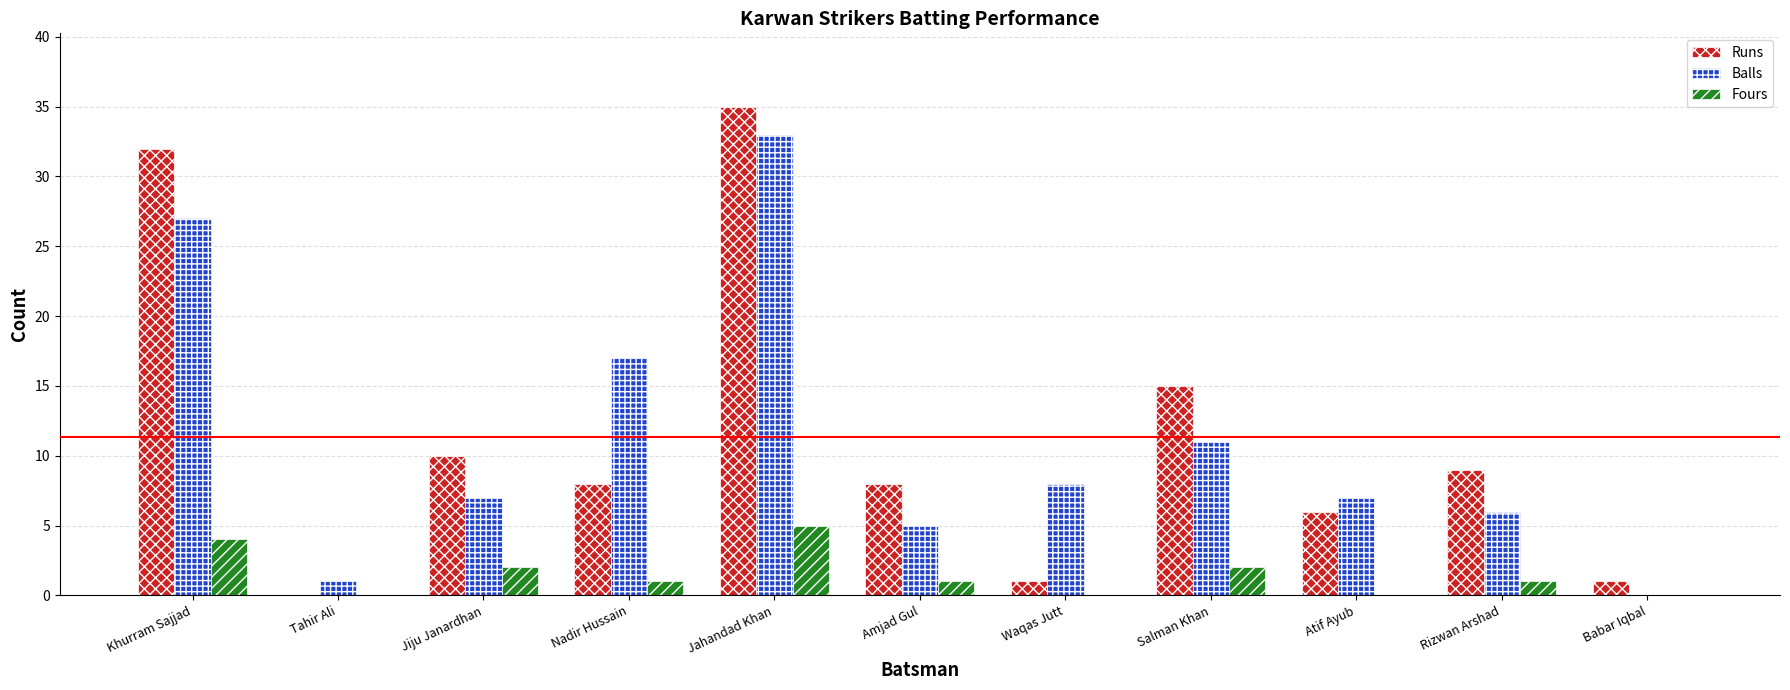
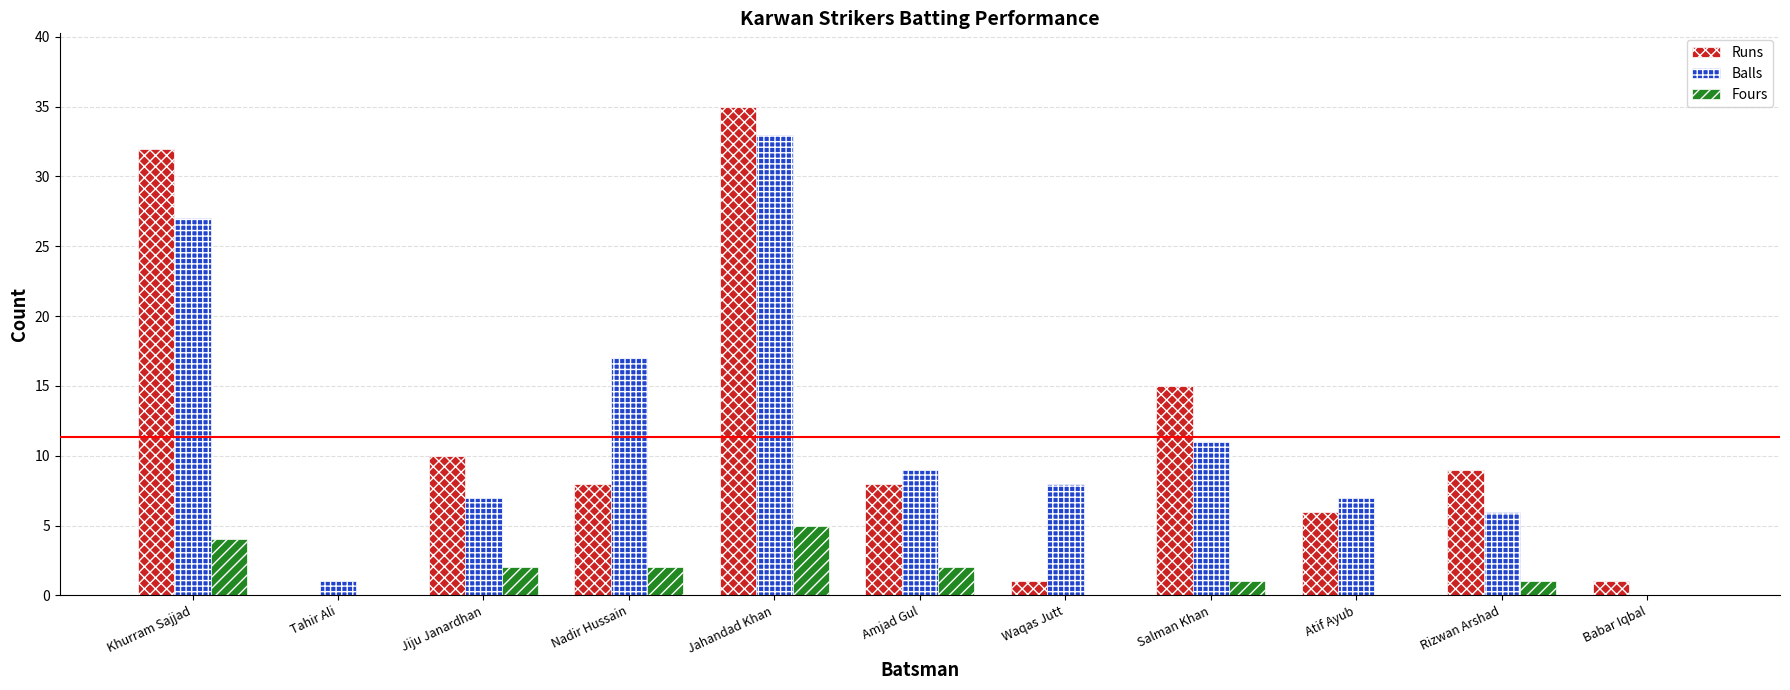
Fours, Nadir Hussain: 1 -> 2
Balls, Amjad Gul: 5 -> 9
Fours, Amjad Gul: 1 -> 2
Fours, Salman Khan: 2 -> 1
